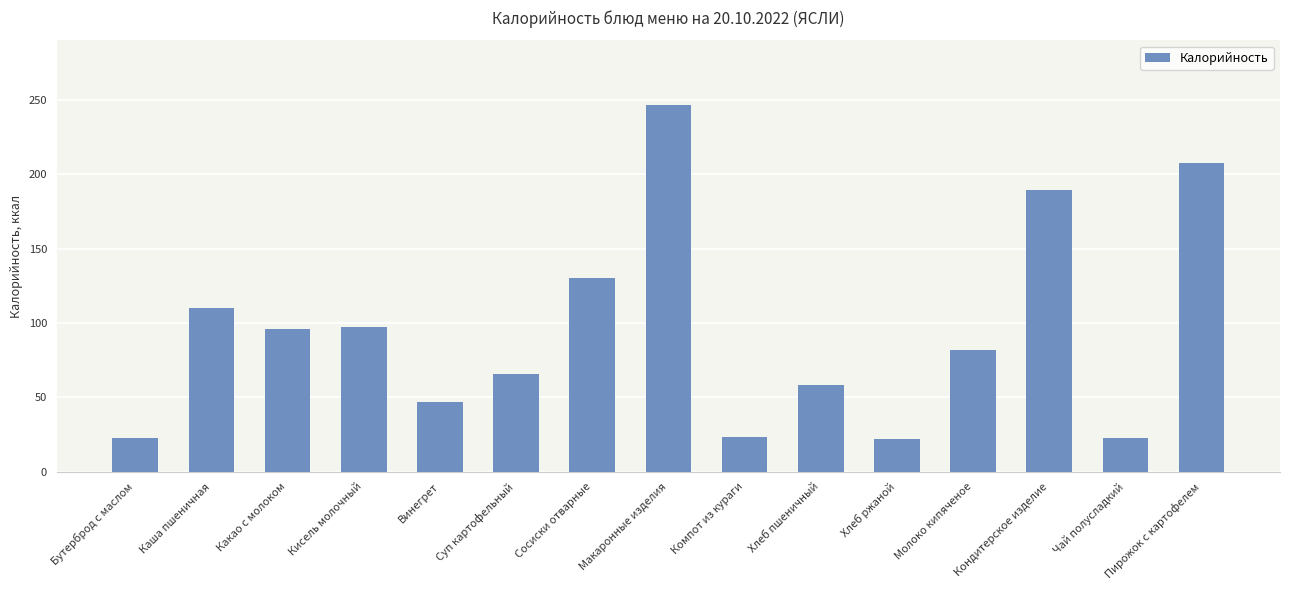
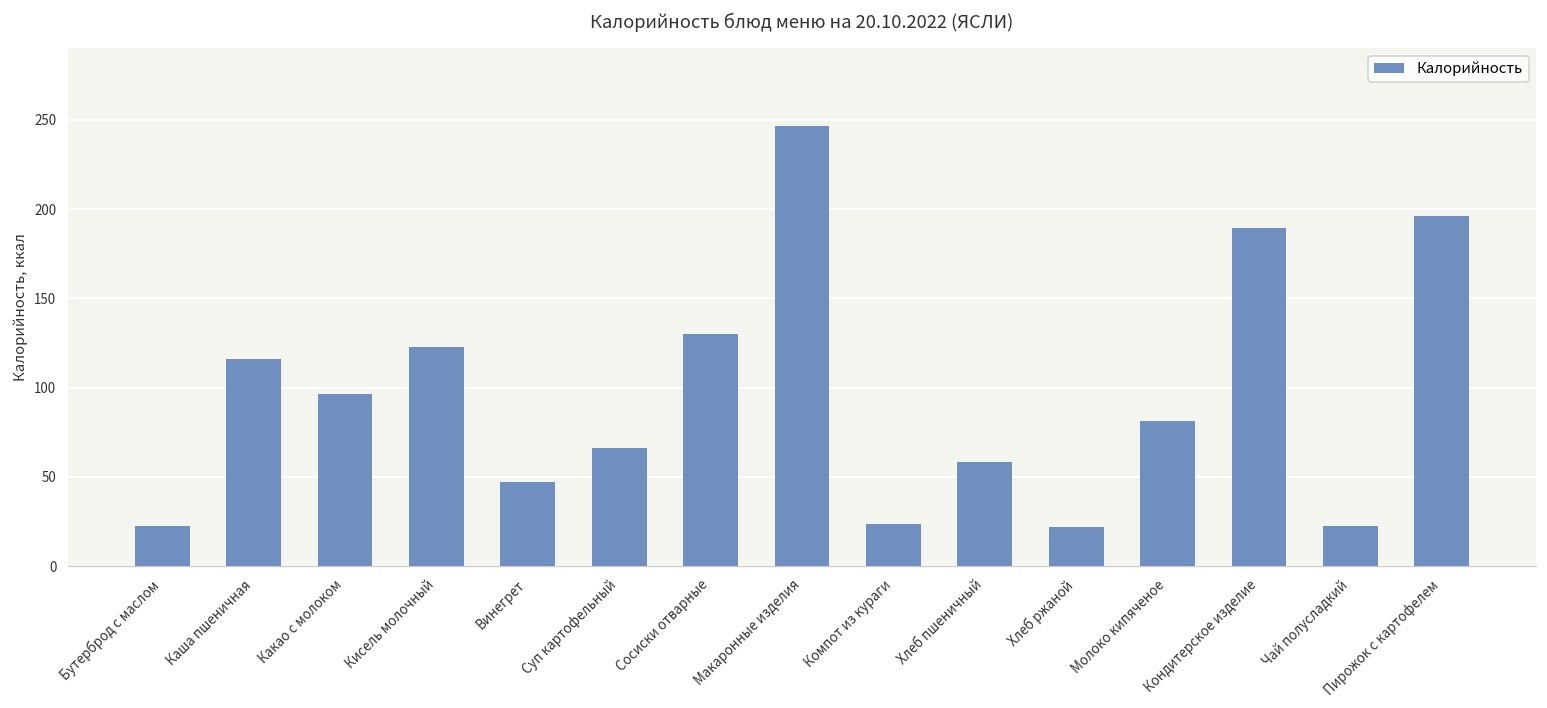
Каша пшеничная: 110 -> 116
Кисель молочный: 97 -> 123
Пирожок с картофелем: 207 -> 196
